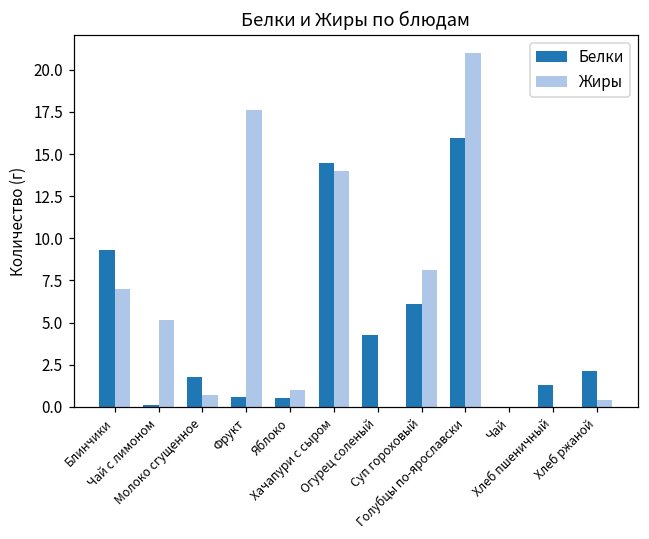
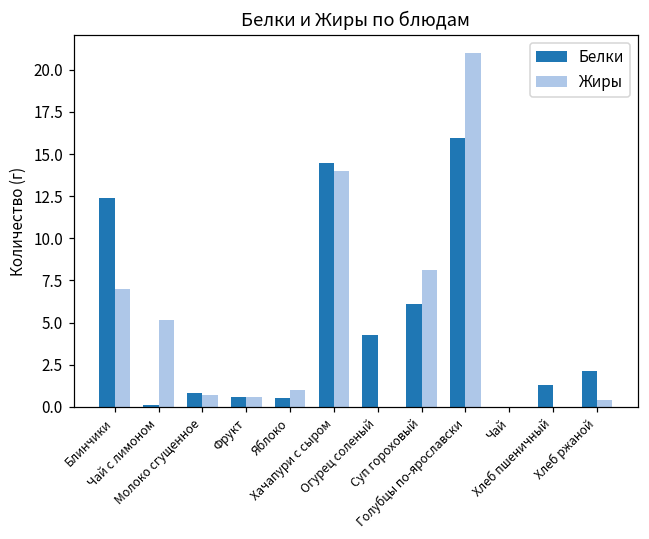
Белки, Блинчики: 9.3 -> 12.4
Белки, Молоко сгущенное: 1.8 -> 0.8
Жиры, Фрукт: 17.6 -> 0.6
